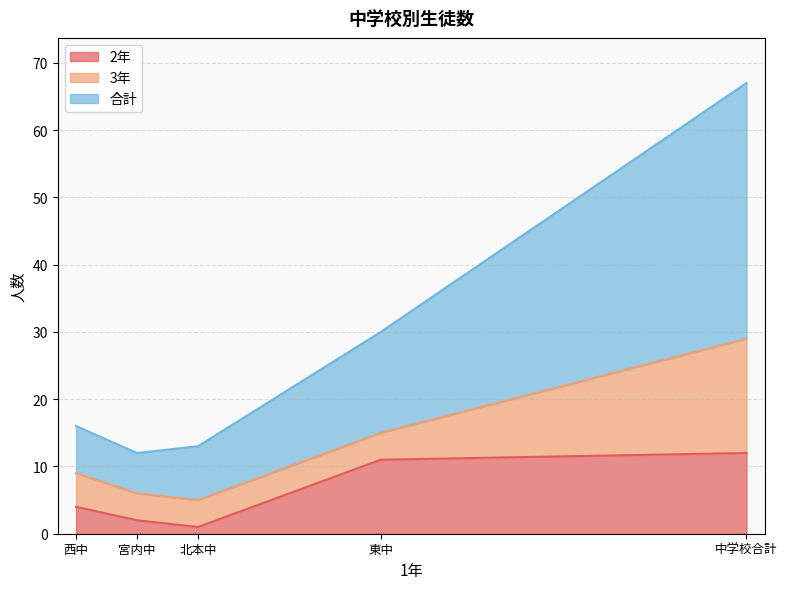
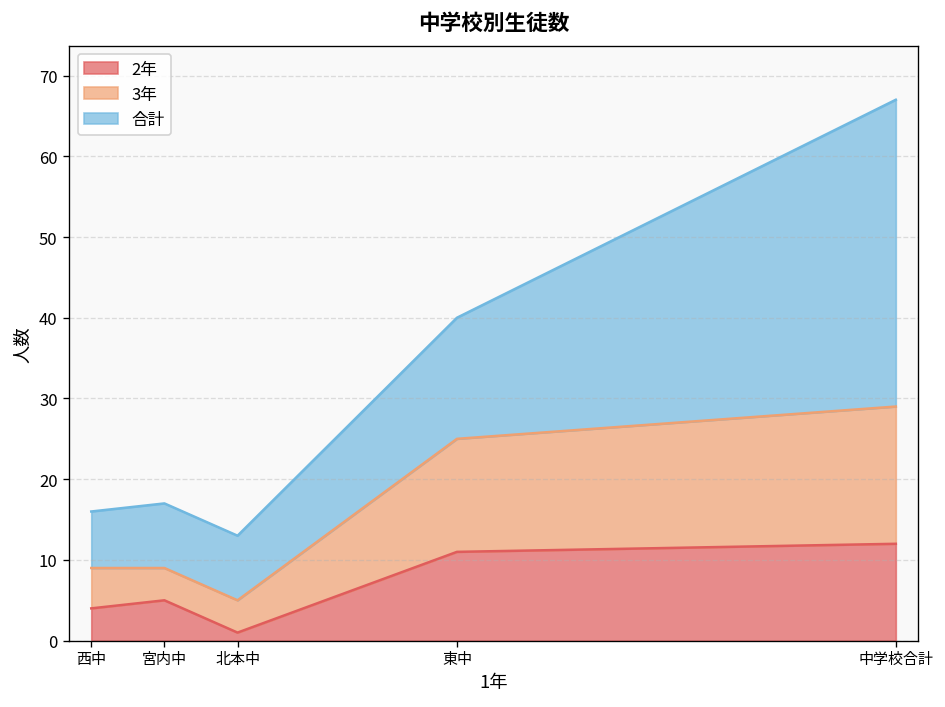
2年, 宮内中: 2 -> 5
合計, 宮内中: 6 -> 8
3年, 東中: 4 -> 14
